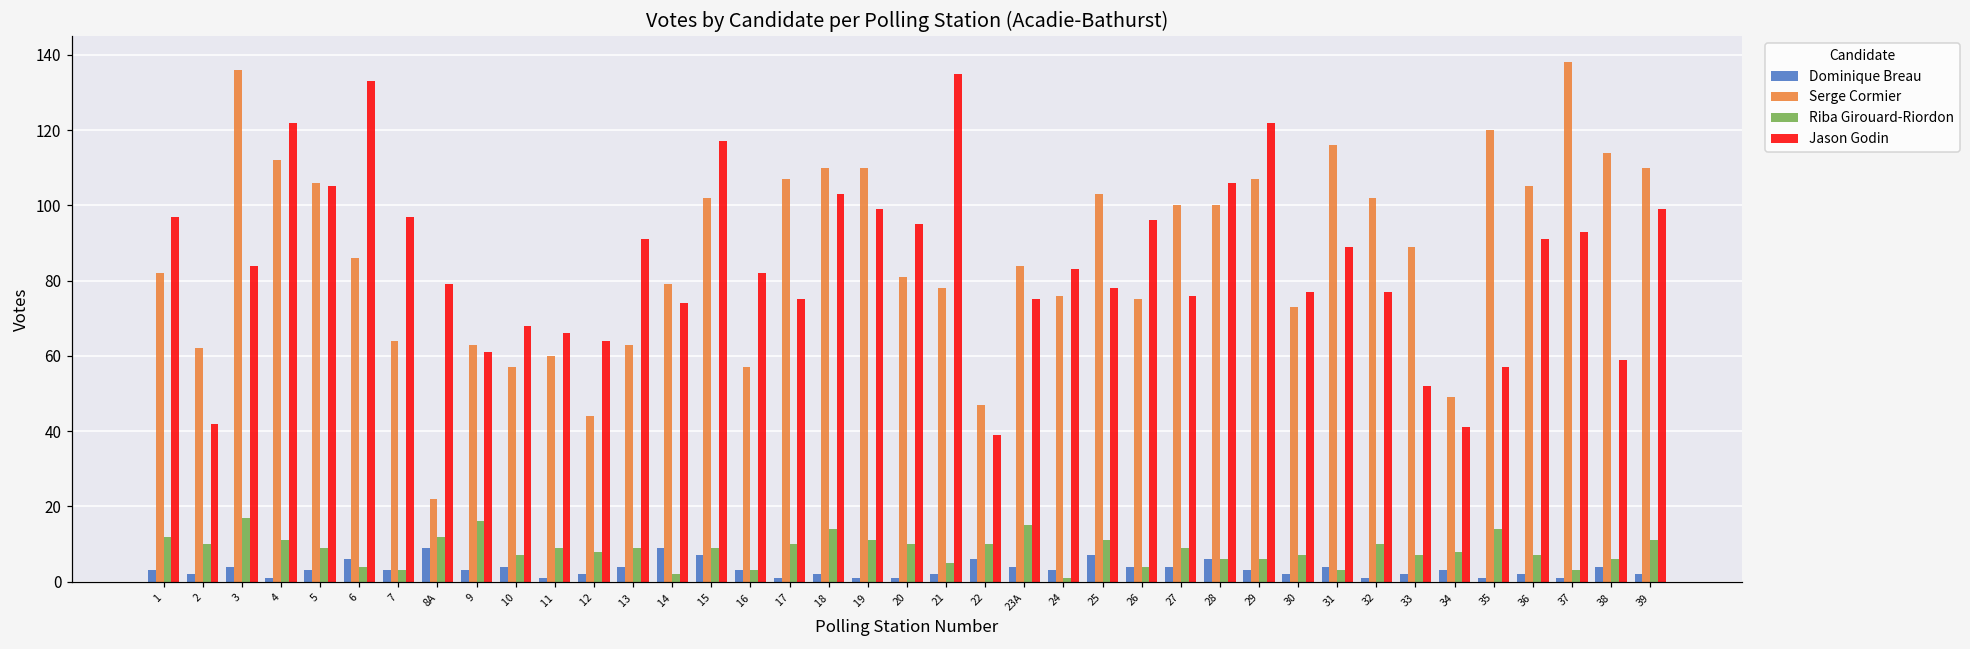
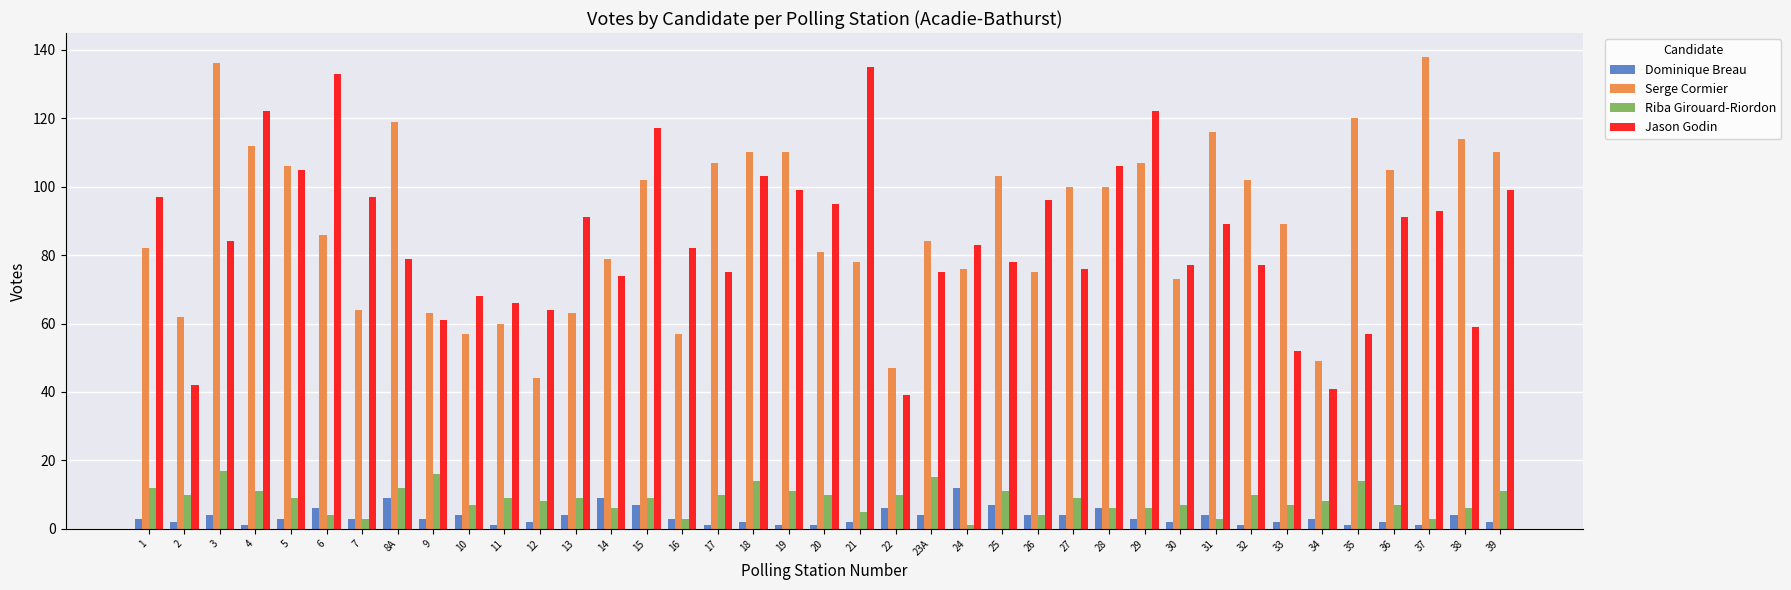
Serge Cormier, 8A: 22 -> 119
Riba Girouard-Riordon, 14: 2 -> 6
Dominique Breau, 24: 3 -> 12
